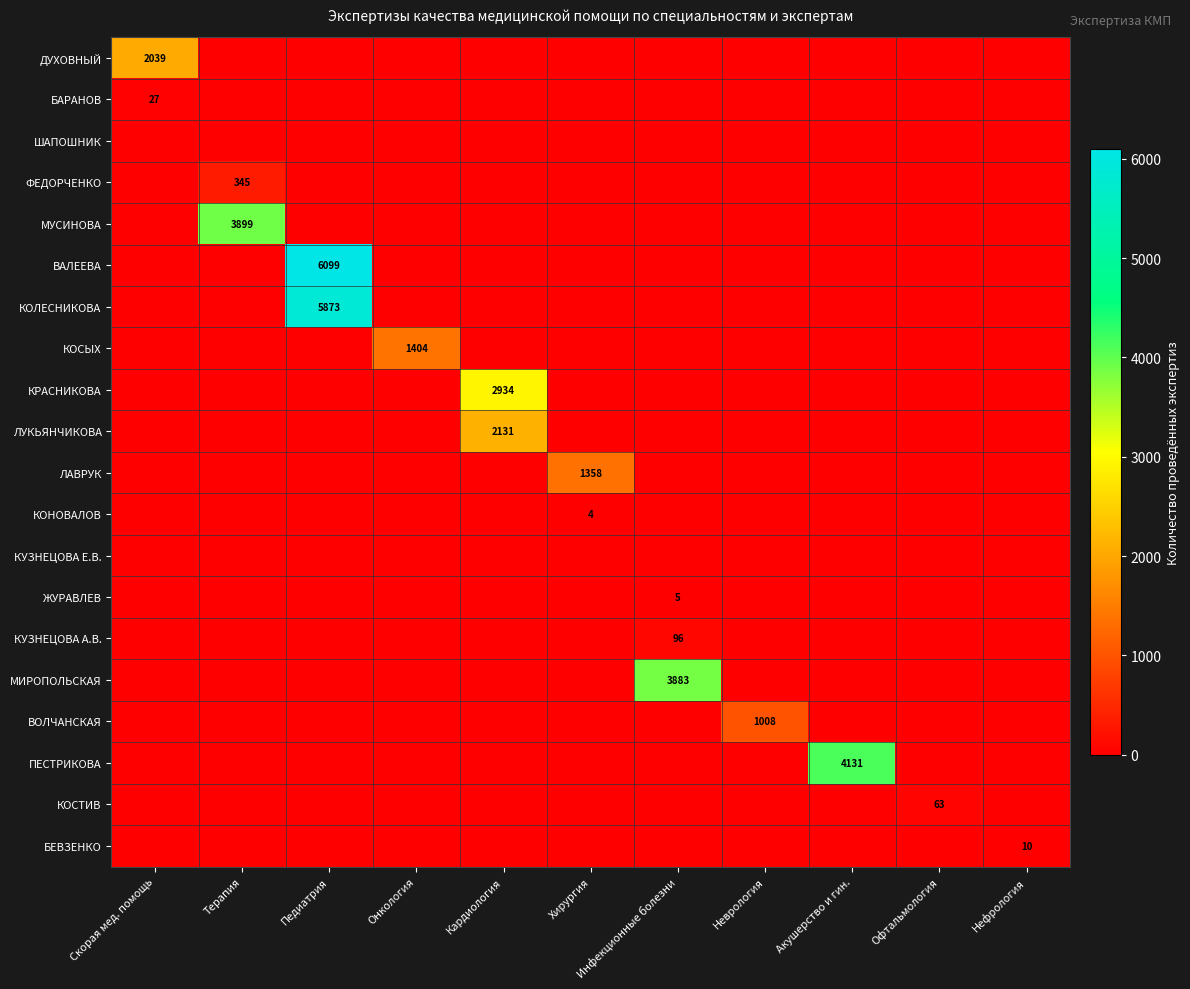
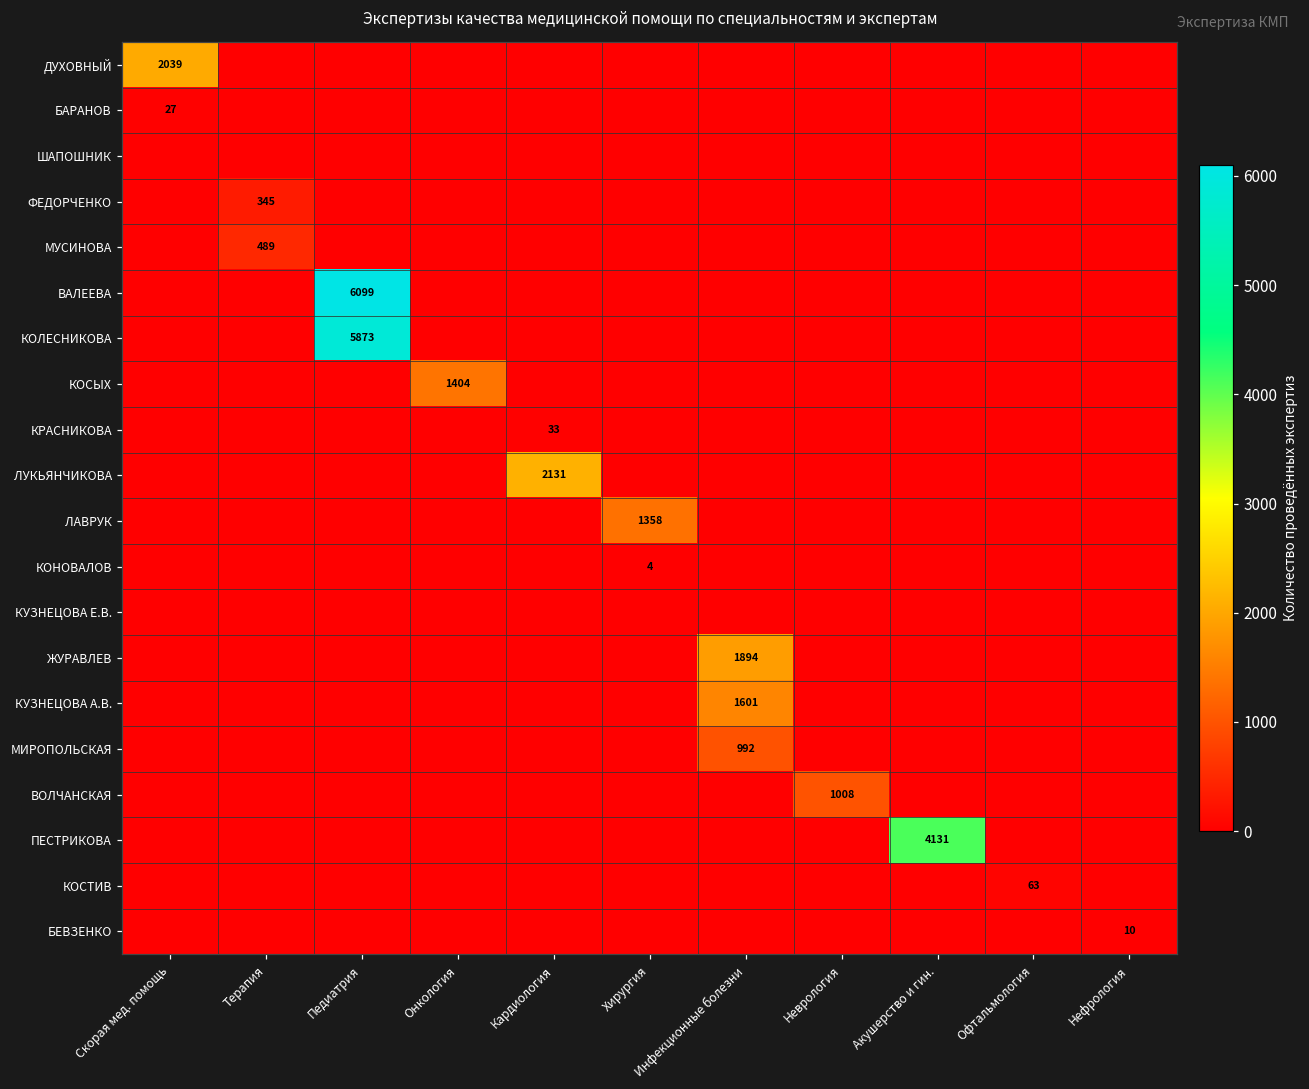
МУСИНОВА, Терапия: 3899 -> 489
КРАСНИКОВА, Кардиология: 2934 -> 33
ЖУРАВЛЕВ, Инфекционные болезни: 5 -> 1894
КУЗНЕЦОВА А.В., Инфекционные болезни: 96 -> 1601
МИРОПОЛЬСКАЯ, Инфекционные болезни: 3883 -> 992
